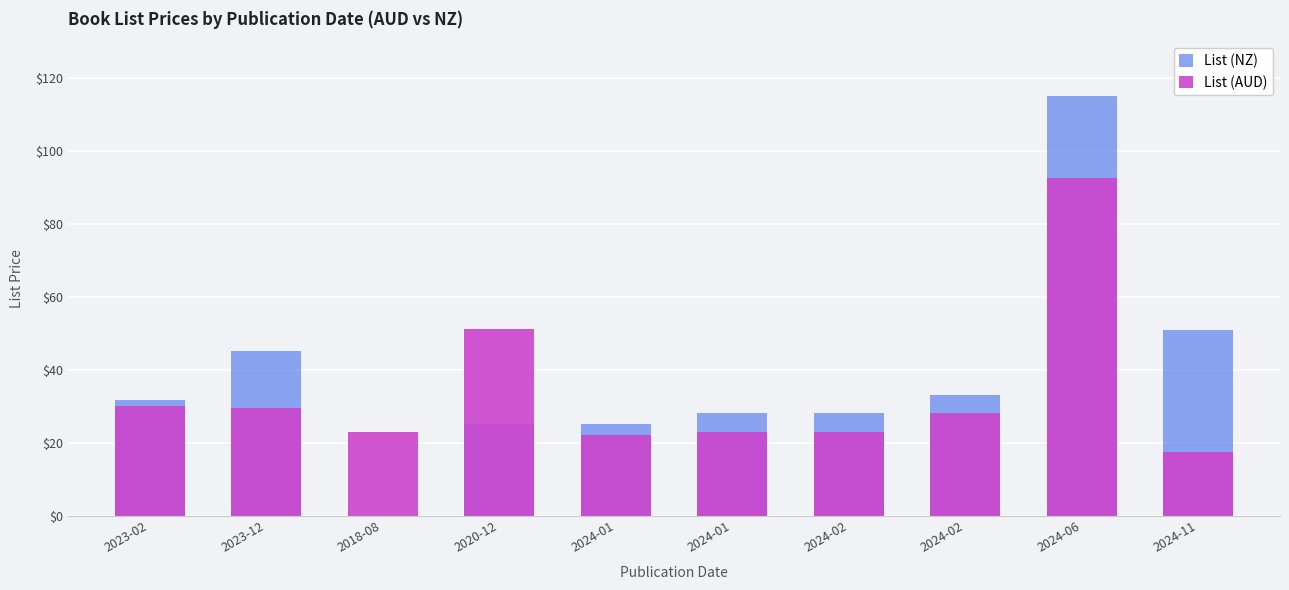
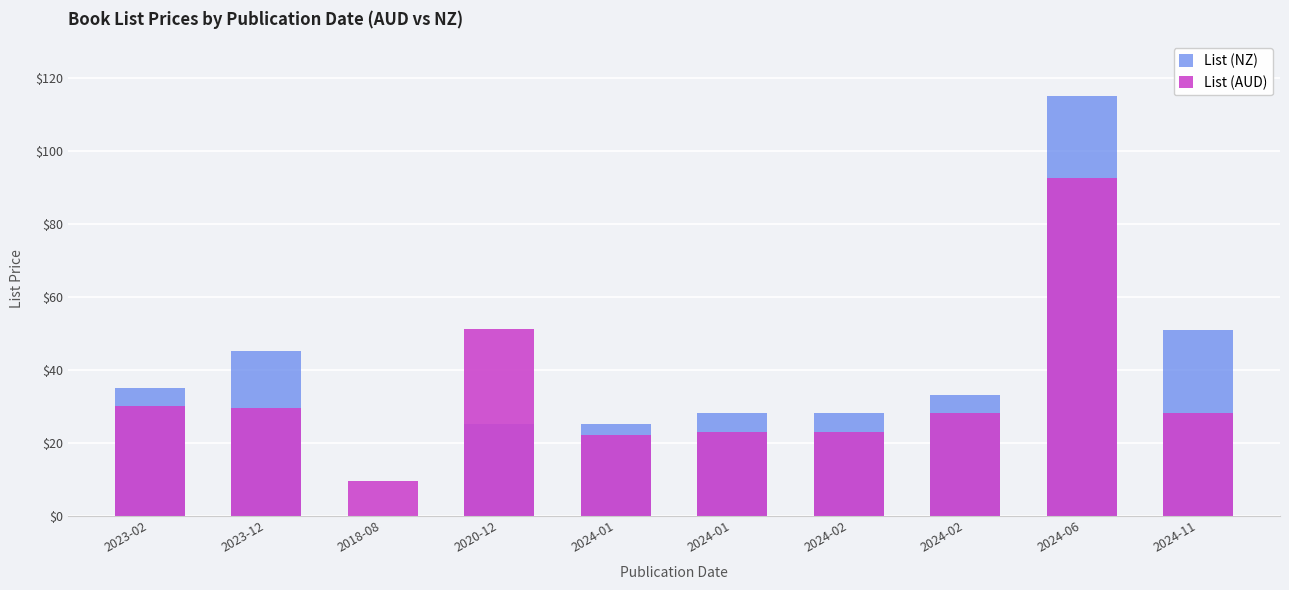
List (NZ), 2023-02: $32 -> $35
List (AUD), 2018-08: $23 -> $10
List (AUD), 2024-11: $17 -> $28
